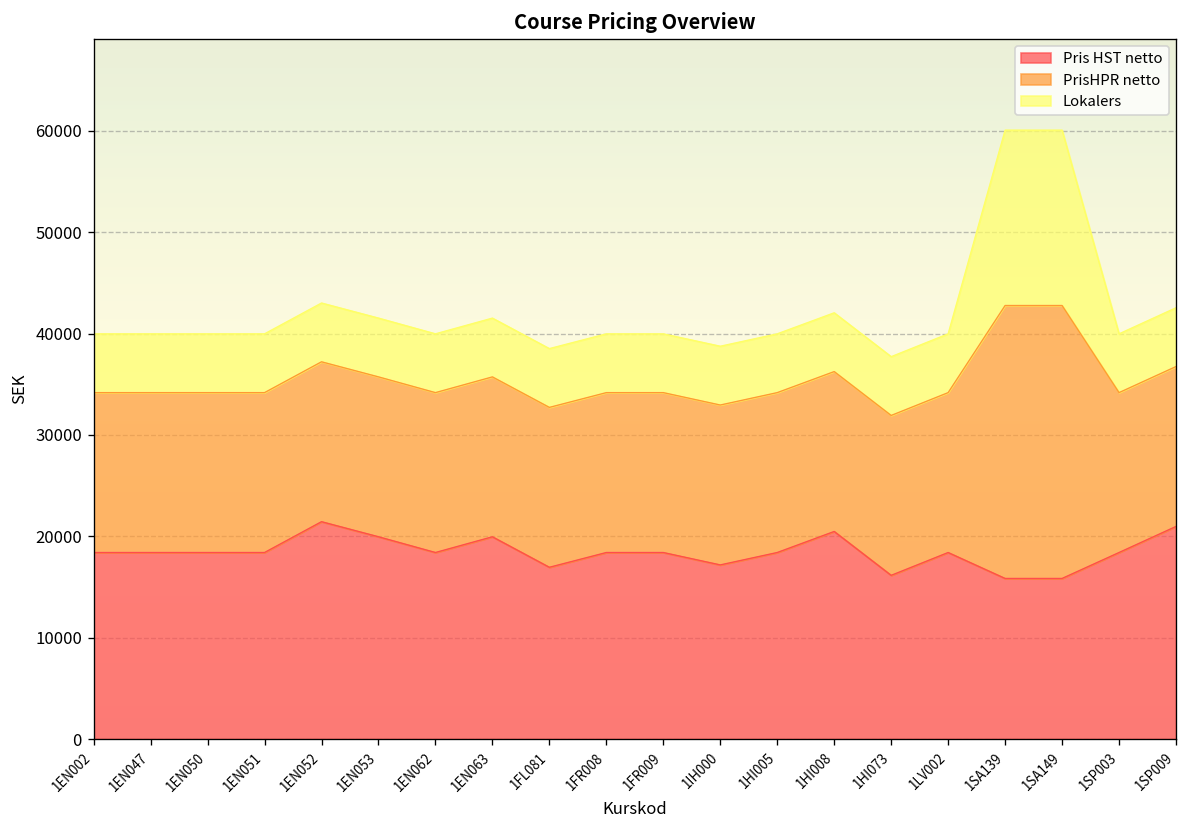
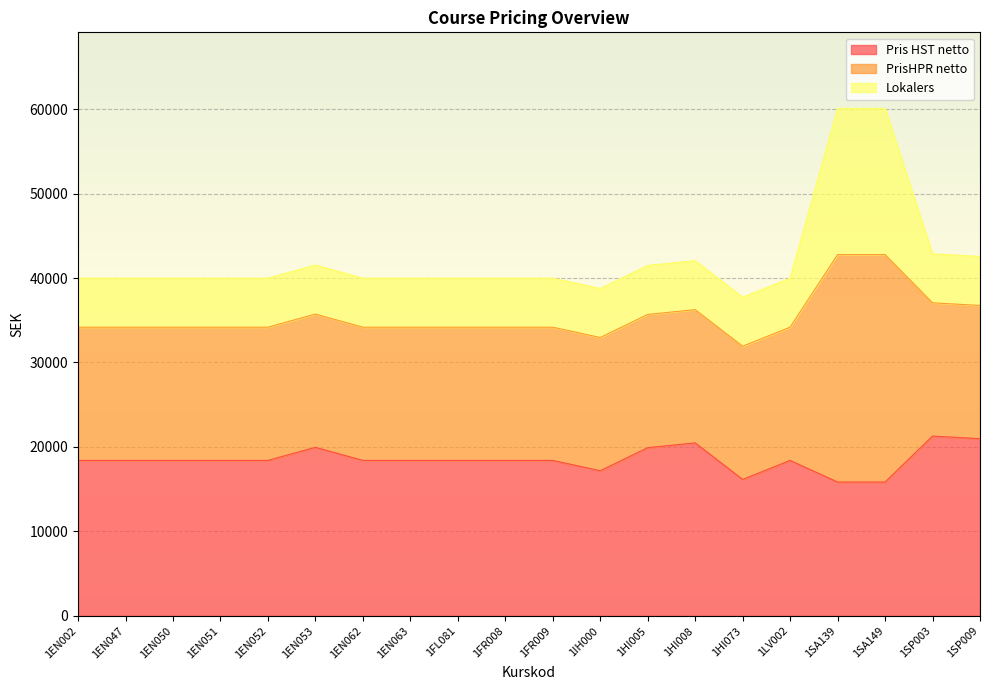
Pris HST netto, 1EN052: 21000 -> 18000
Pris HST netto, 1EN063: 20000 -> 18000
Pris HST netto, 1FL081: 17000 -> 18000
Pris HST netto, 1HI005: 18000 -> 20000
Pris HST netto, 1SP003: 18000 -> 21000
